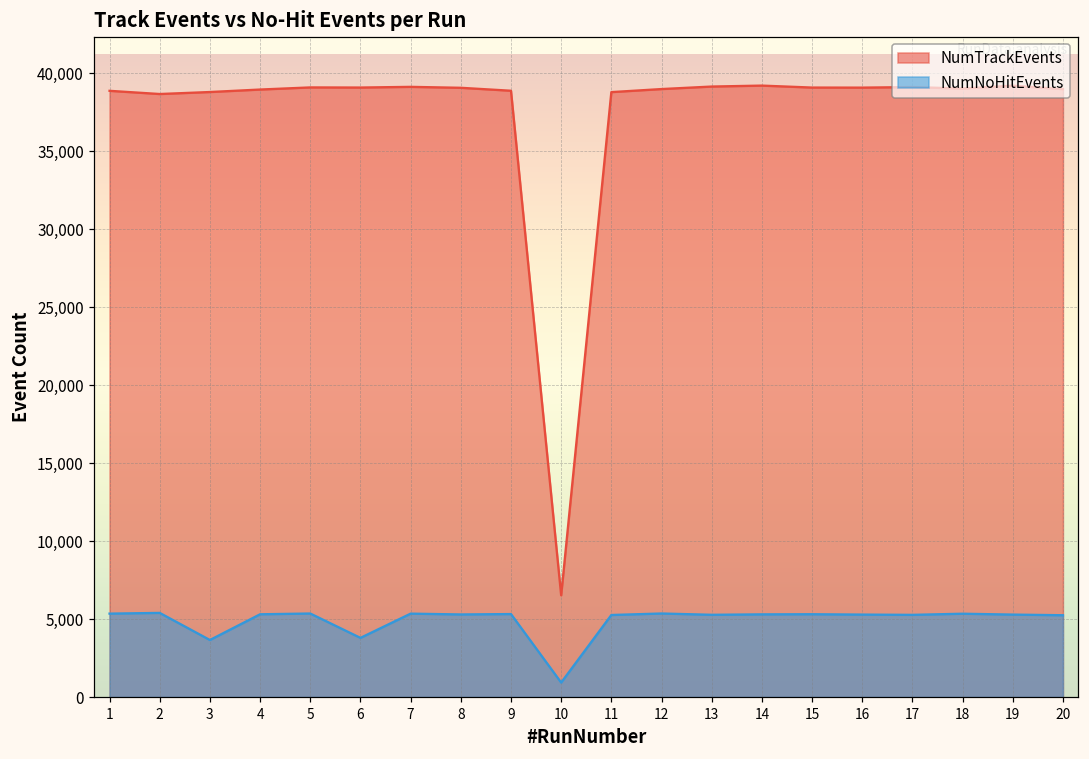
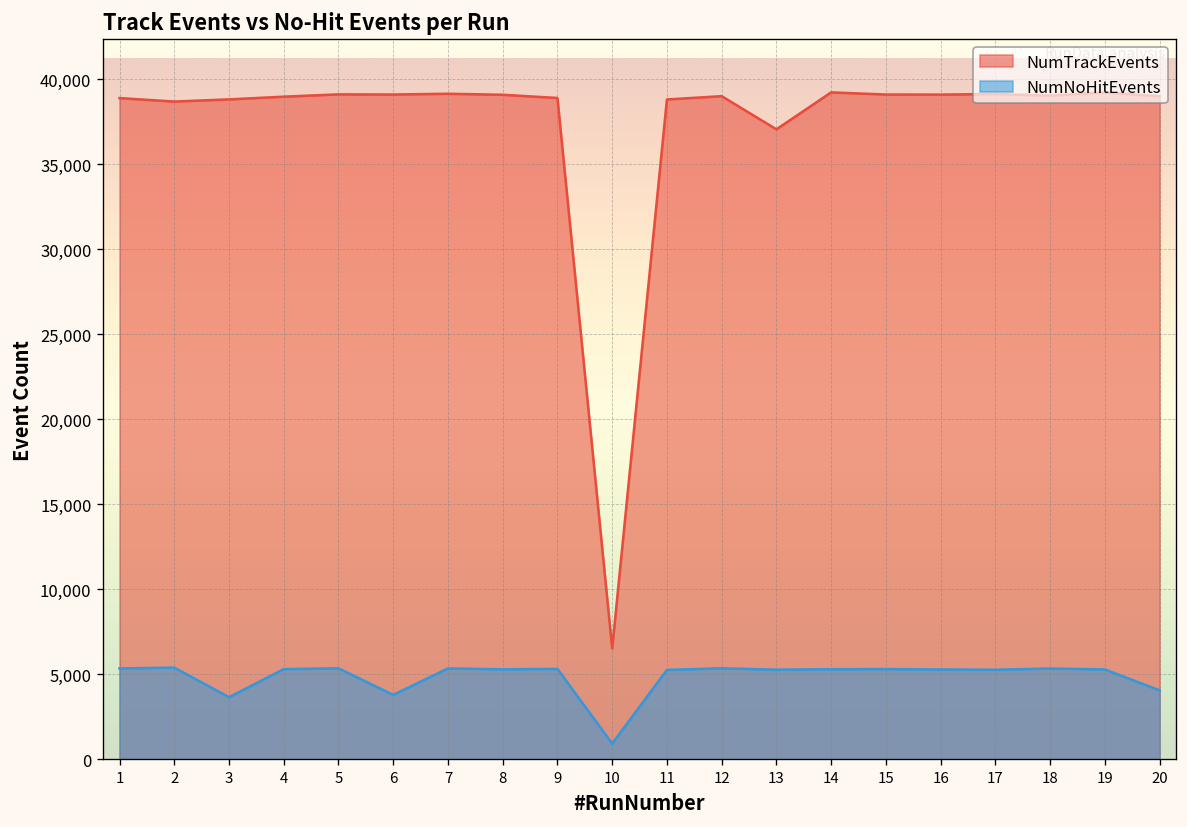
NumTrackEvents, 13: 39,200 -> 37,000
NumNoHitEvents, 20: 5,300 -> 4,100
